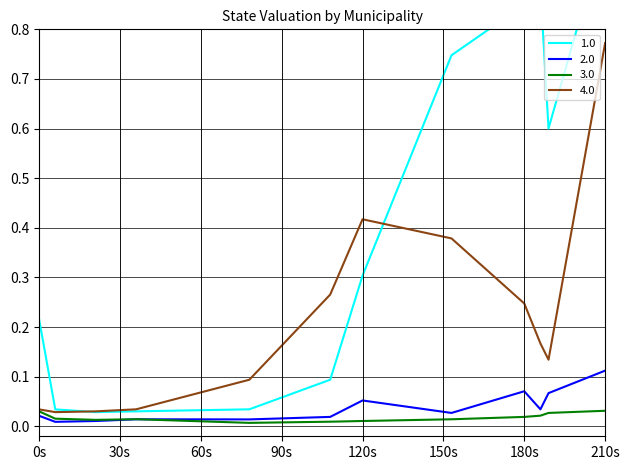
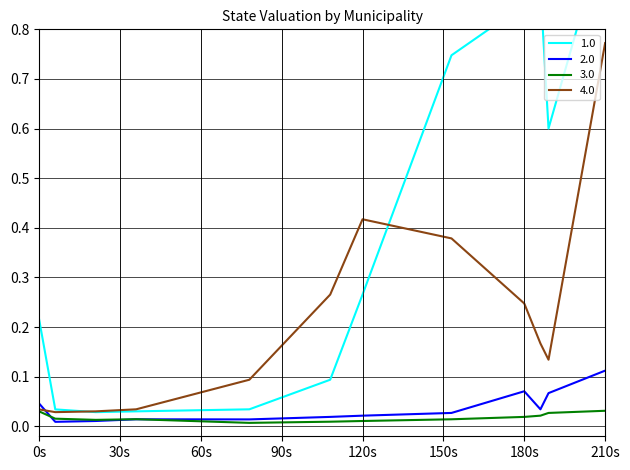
2.0, 0s: 0.02 -> 0.05
1.0, 120s: 0.30 -> 0.27
2.0, 120s: 0.05 -> 0.02
